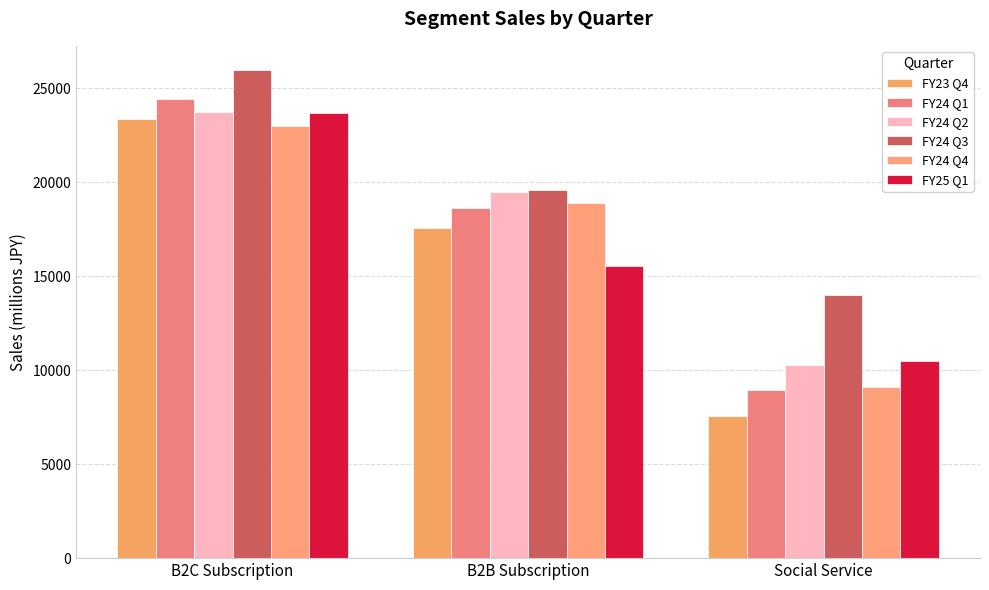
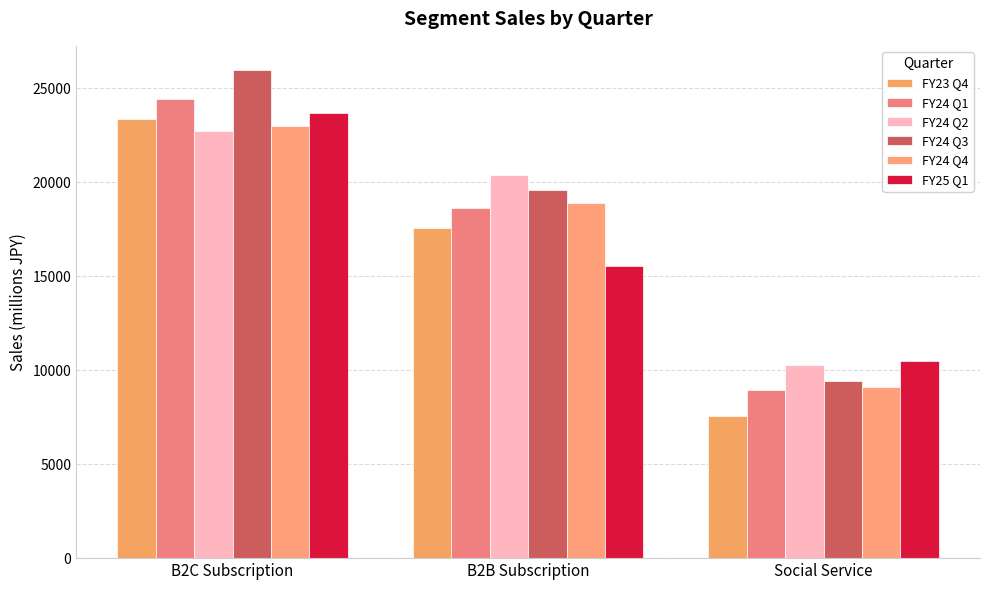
FY24 Q2, B2C Subscription: 23700 -> 22800
FY24 Q2, B2B Subscription: 19500 -> 20400
FY24 Q3, Social Service: 14000 -> 9400
